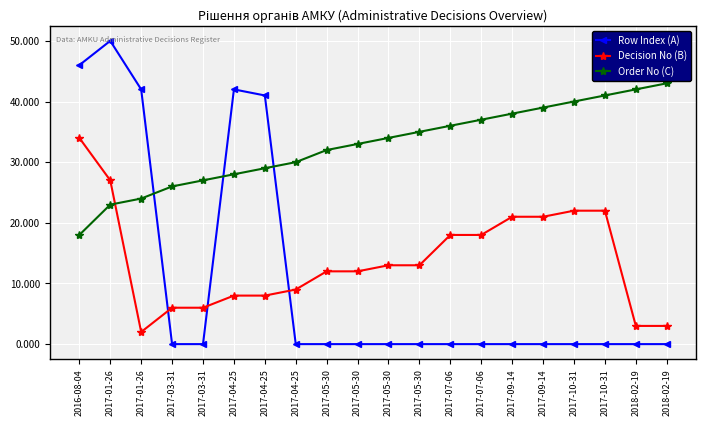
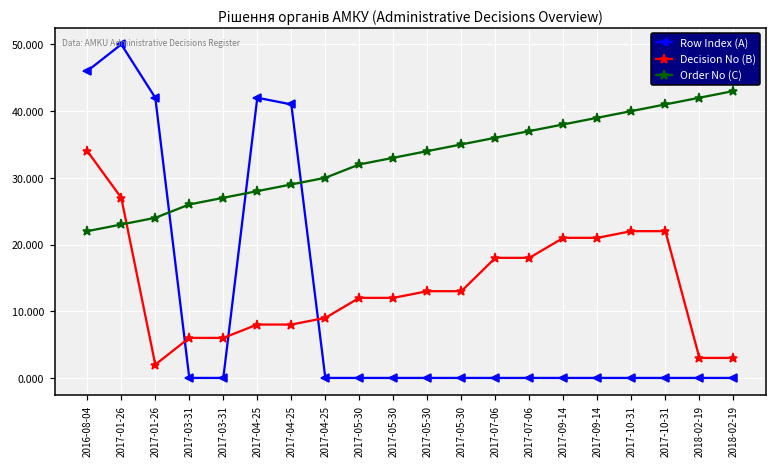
Order No (C), 2016-08-04: 18 -> 22
